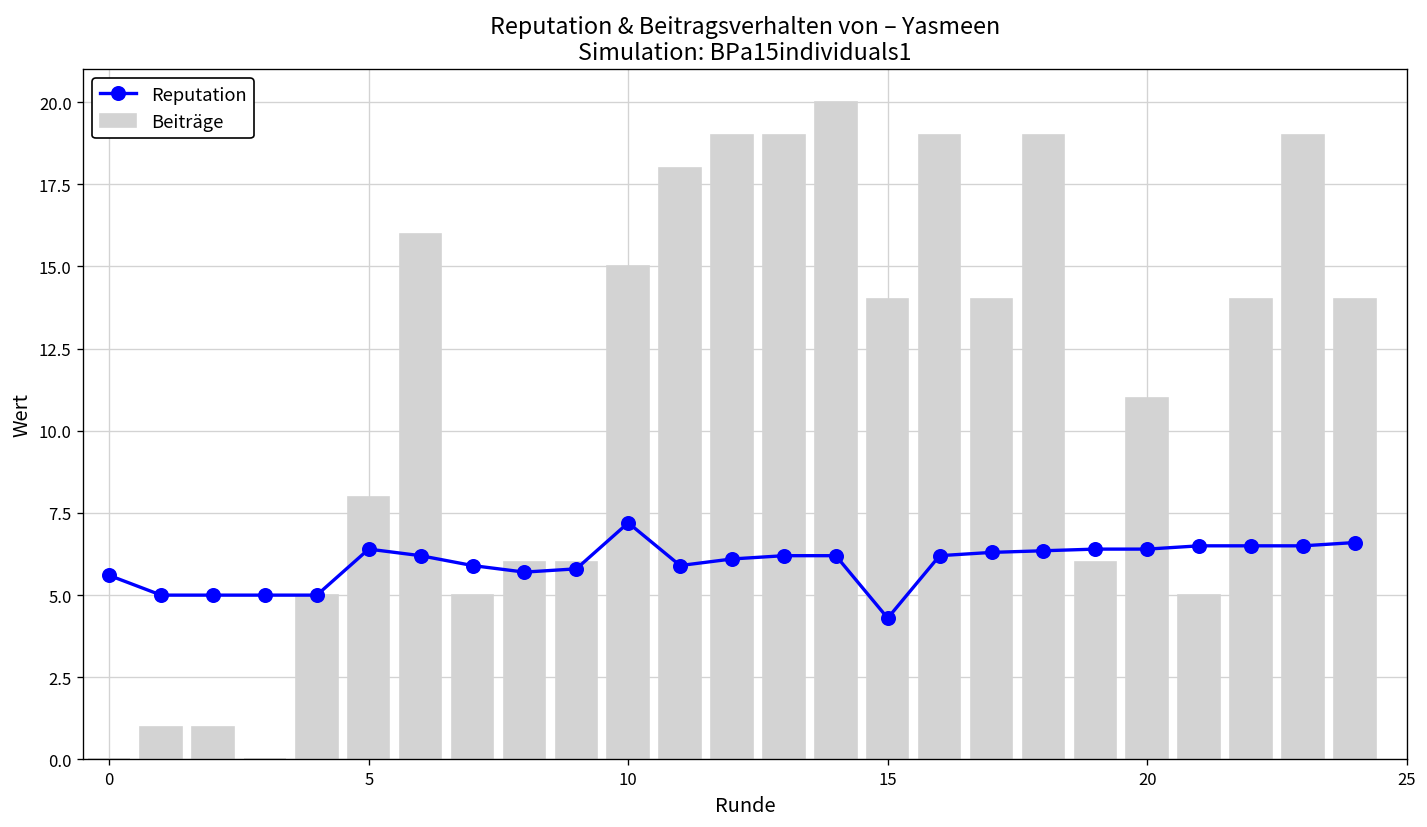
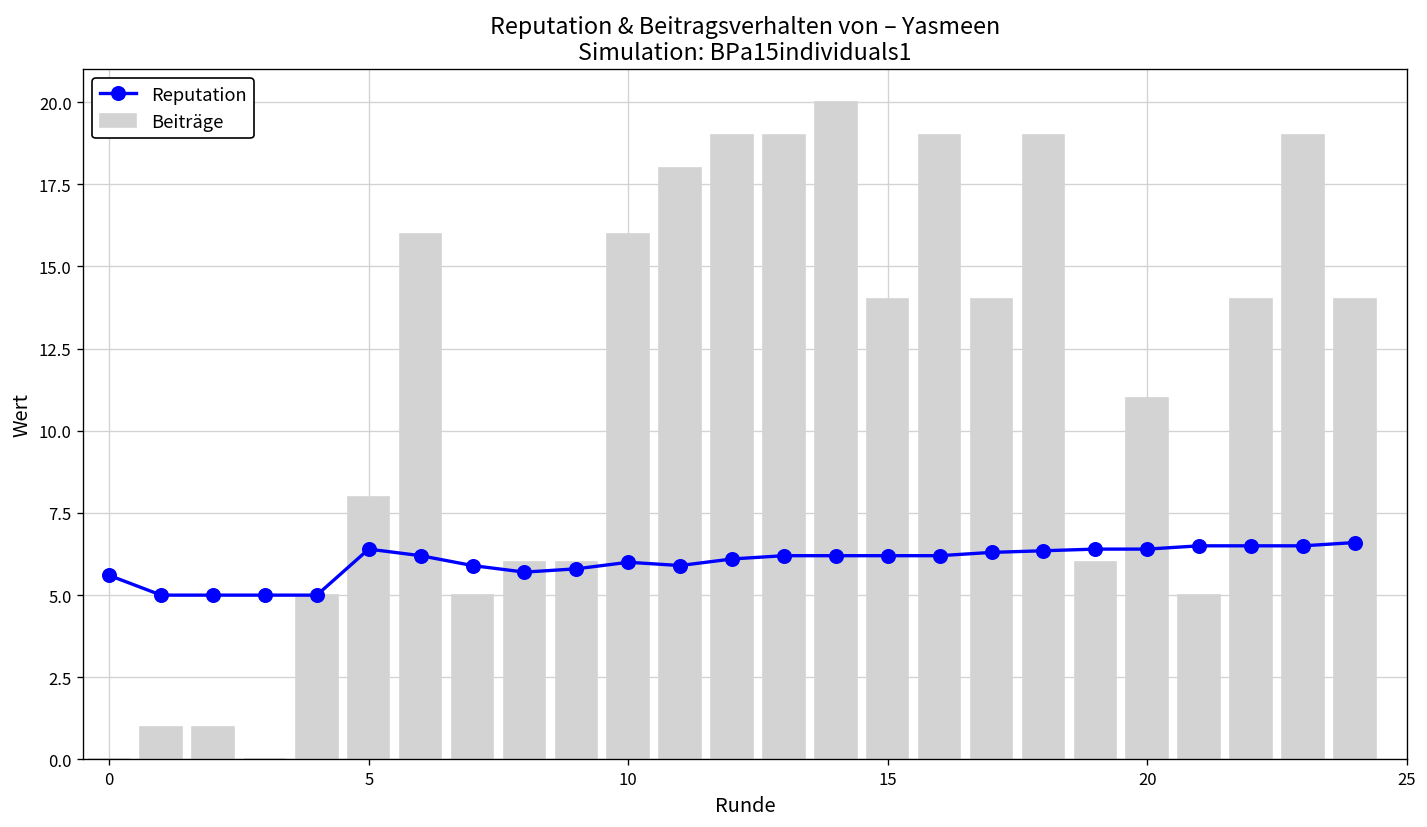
Reputation, 10: 7.2 -> 6.0
Beiträge, 10: 15 -> 16
Reputation, 15: 4.3 -> 6.2
